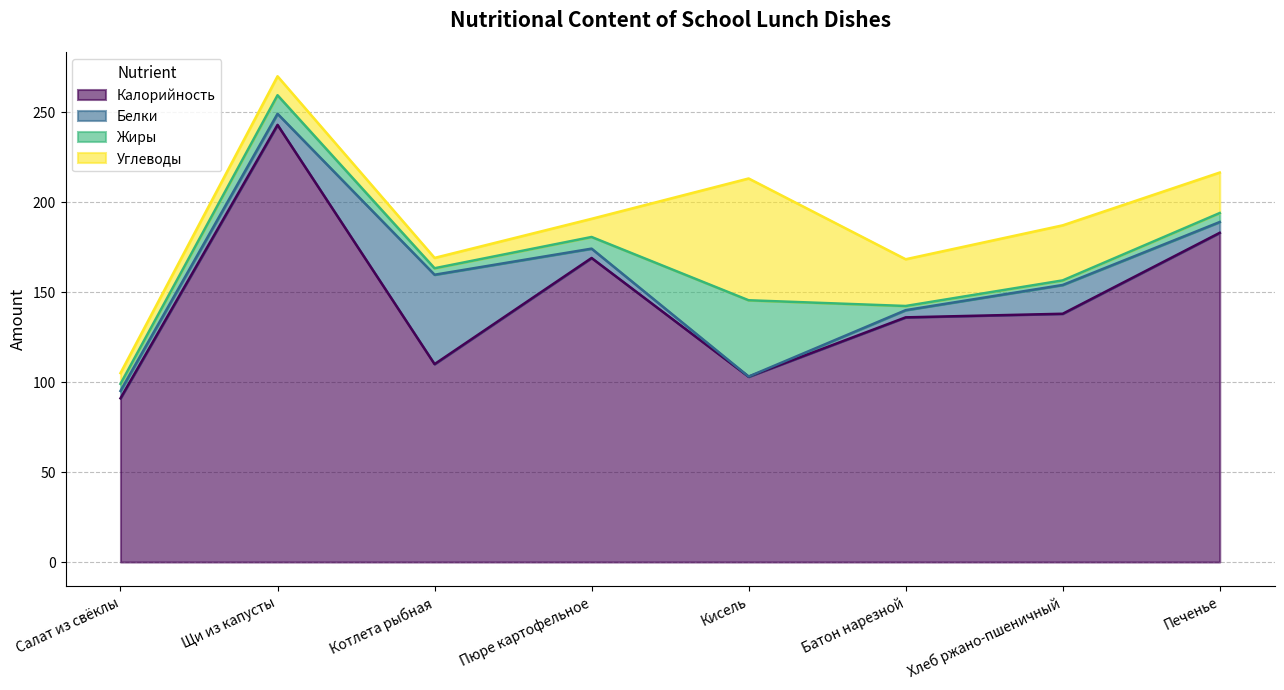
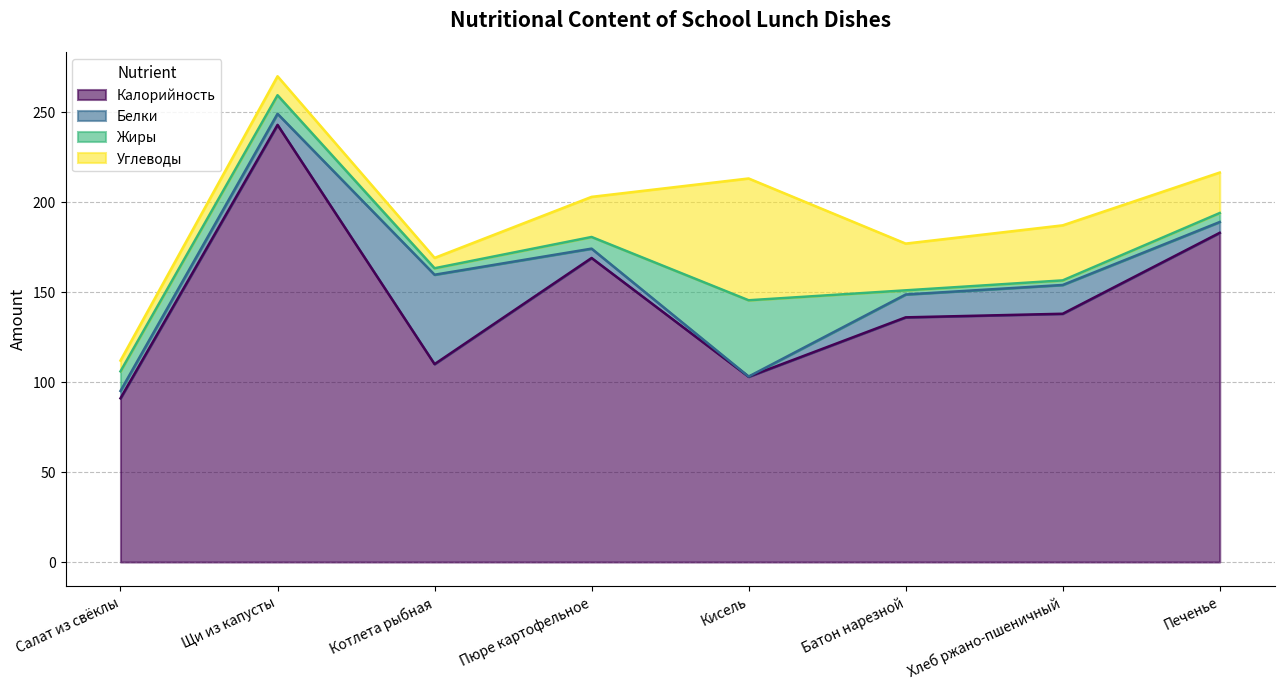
Жиры, Салат из свёклы: 4 -> 11
Углеводы, Пюре картофельное: 10 -> 22
Белки, Батон нарезной: 4 -> 13
